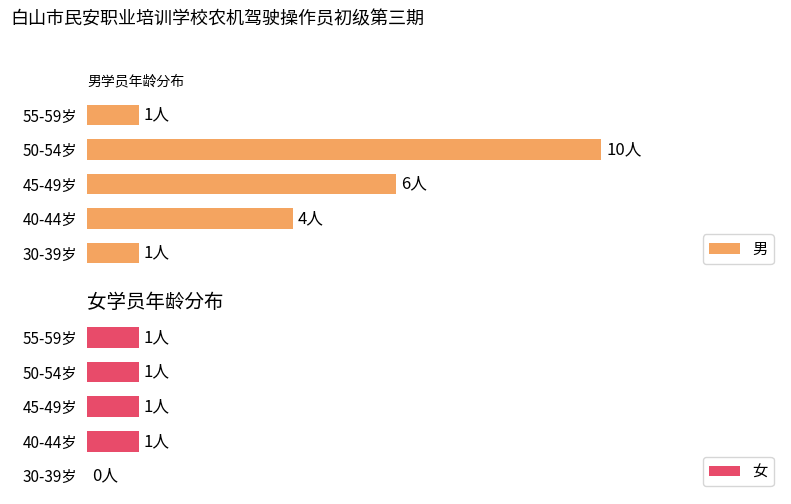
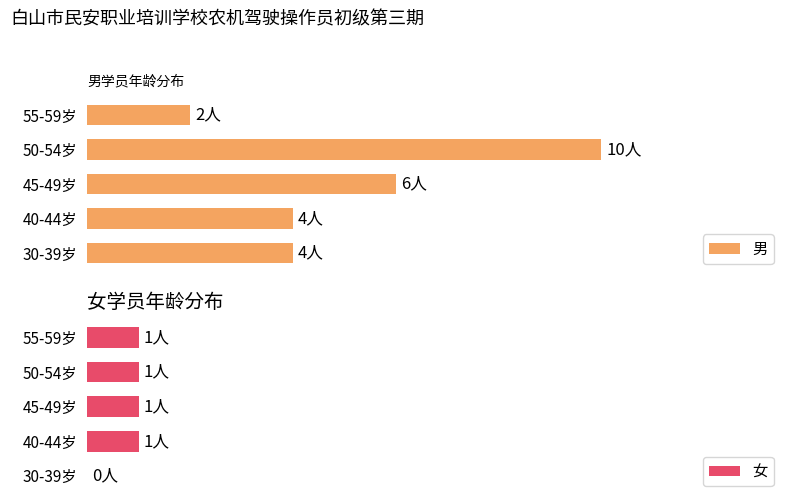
男学员年龄分布, 55-59岁: 1人 -> 2人
男学员年龄分布, 30-39岁: 1人 -> 4人
